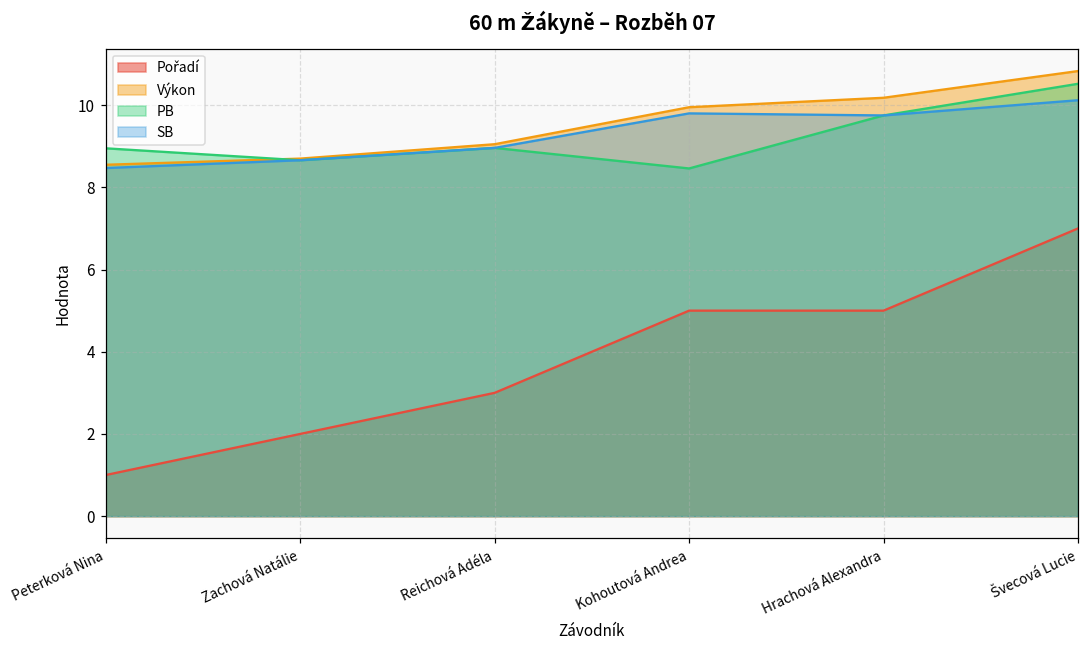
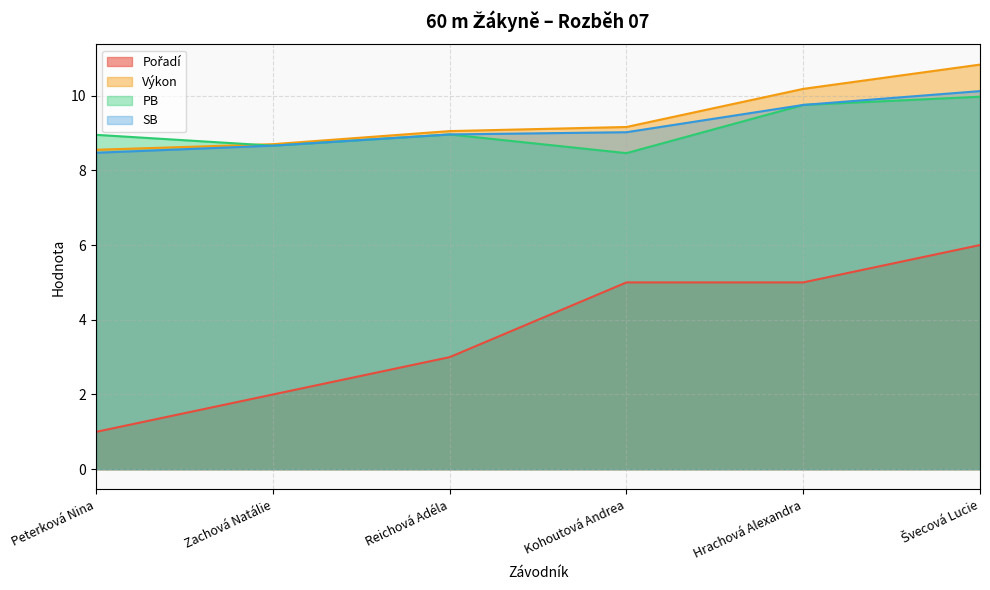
Výkon, Kohoutová Andrea: 10.0 -> 9.2
SB, Kohoutová Andrea: 9.8 -> 9.0
Pořadí, Švecová Lucie: 7 -> 6
PB, Švecová Lucie: 10.5 -> 10.0
